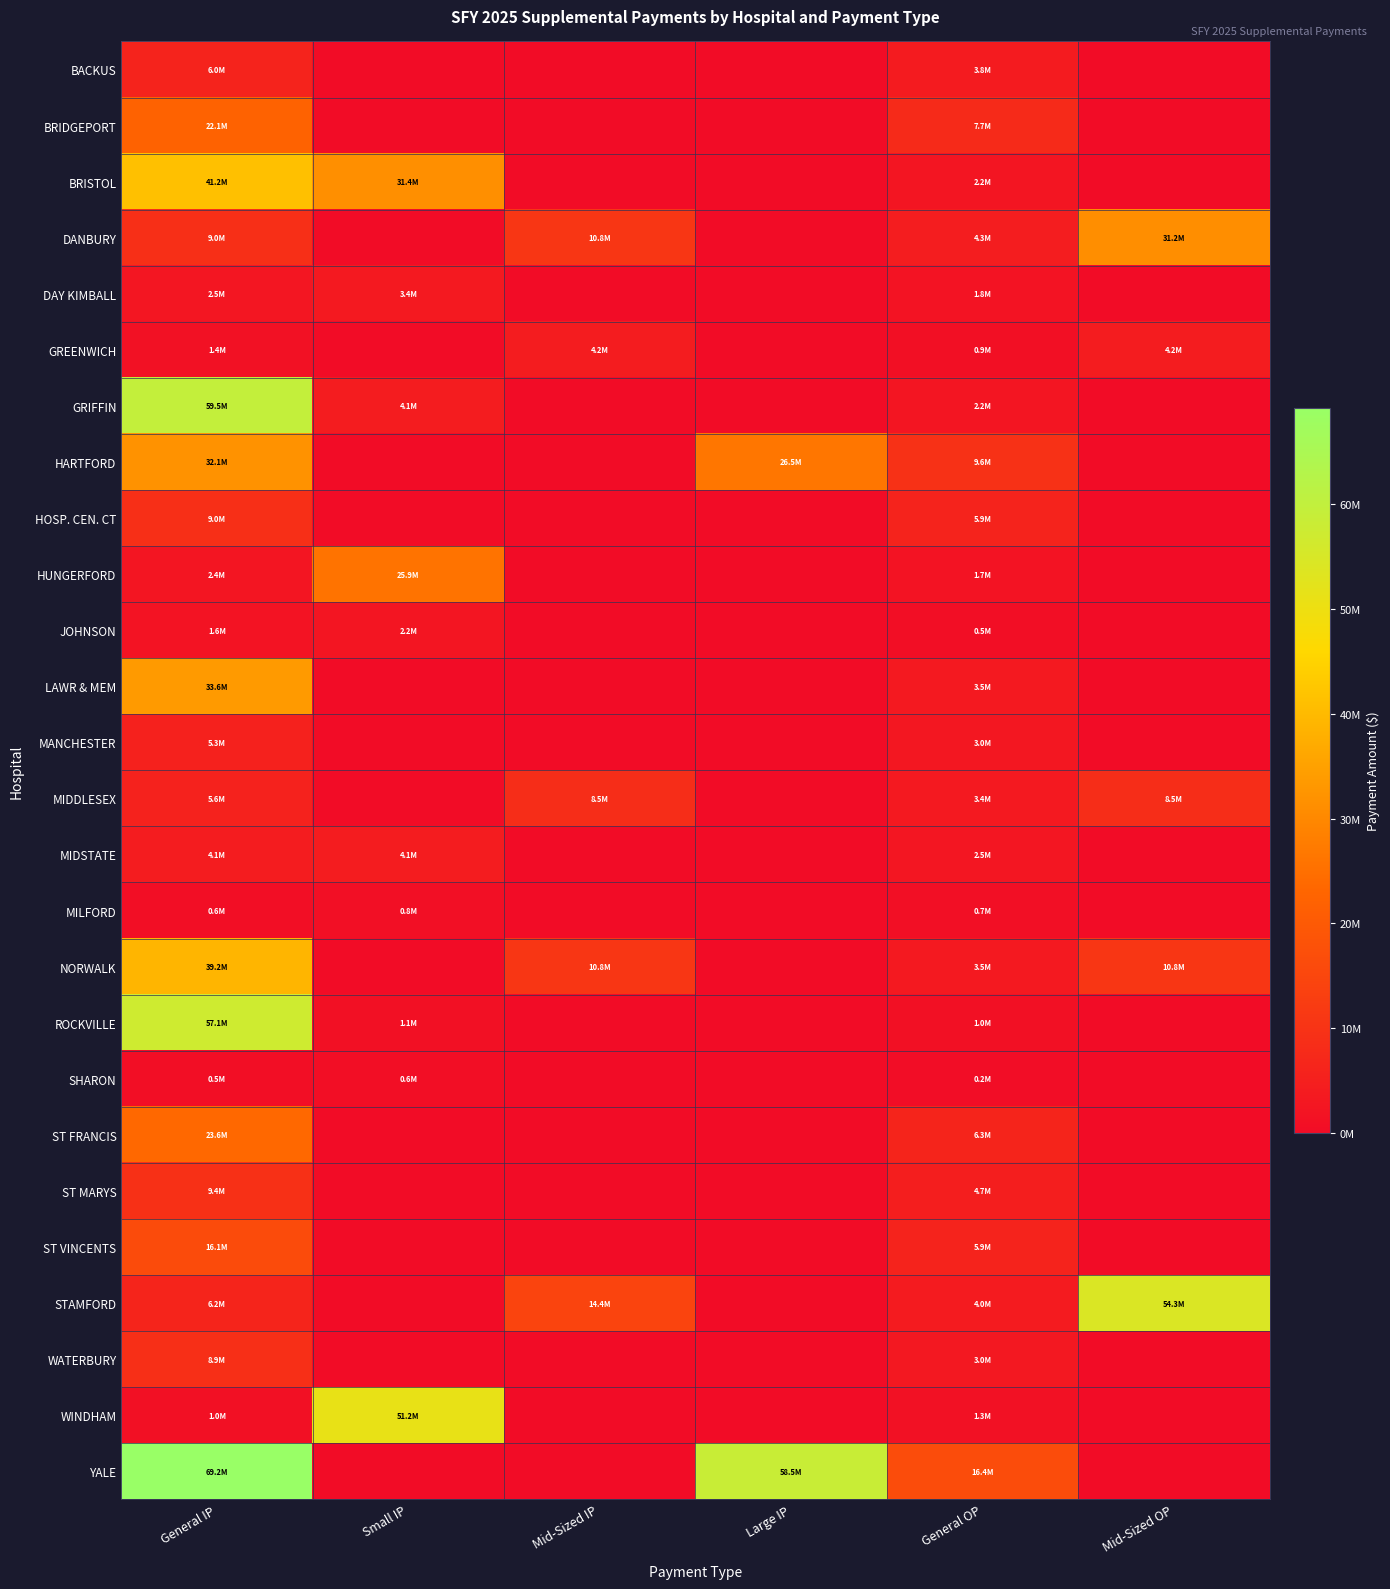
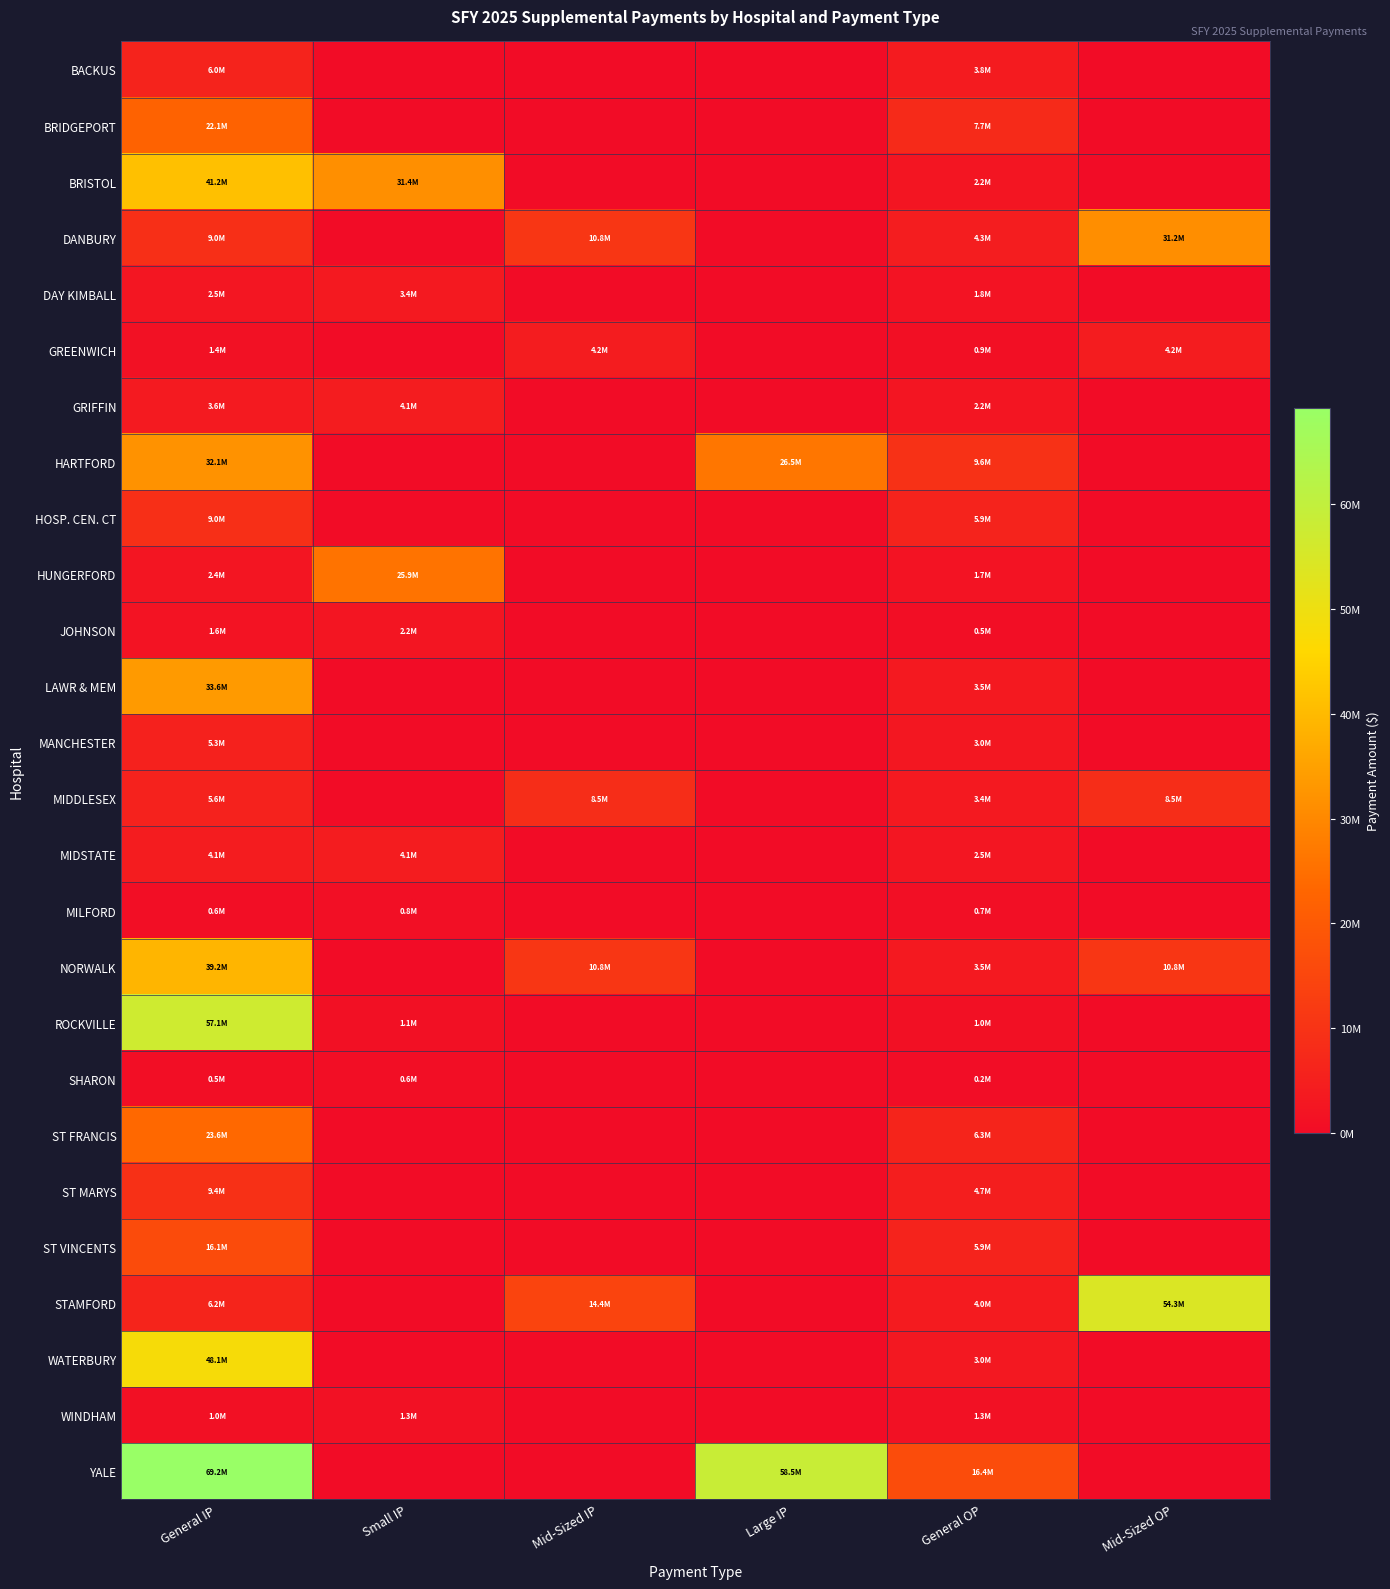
GRIFFIN, General IP: 59.5M -> 3.6M
WATERBURY, General IP: 8.9M -> 48.1M
WINDHAM, Small IP: 51.2M -> 1.3M
